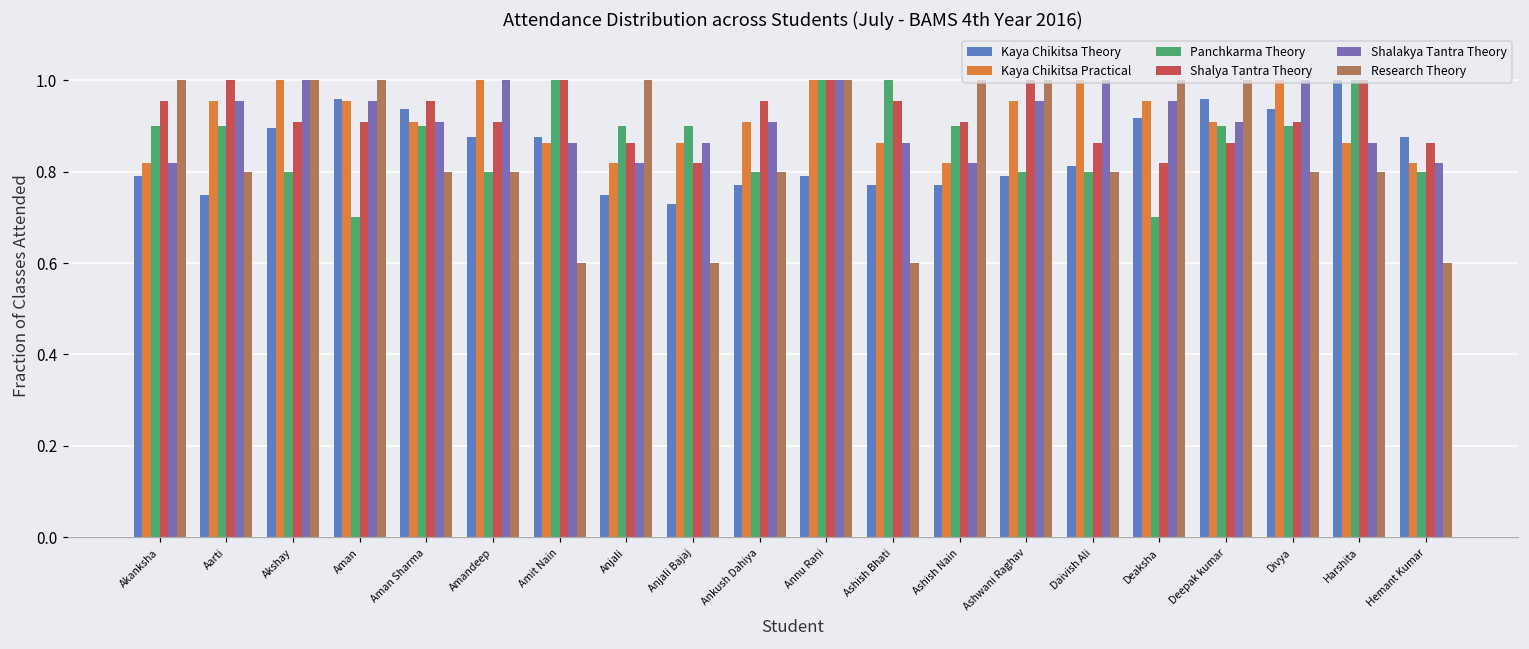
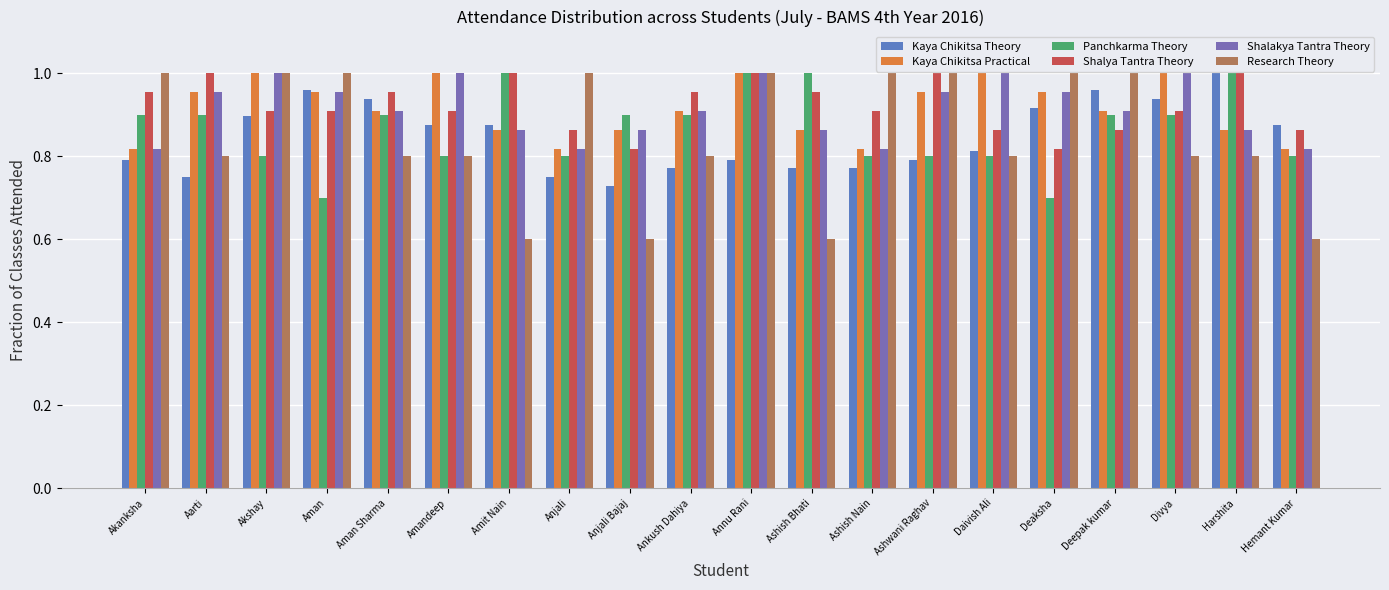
Panchkarma Theory, Anjali: 0.90 -> 0.80
Panchkarma Theory, Ankush Dahiya: 0.80 -> 0.90
Panchkarma Theory, Ashish Nain: 0.90 -> 0.80
